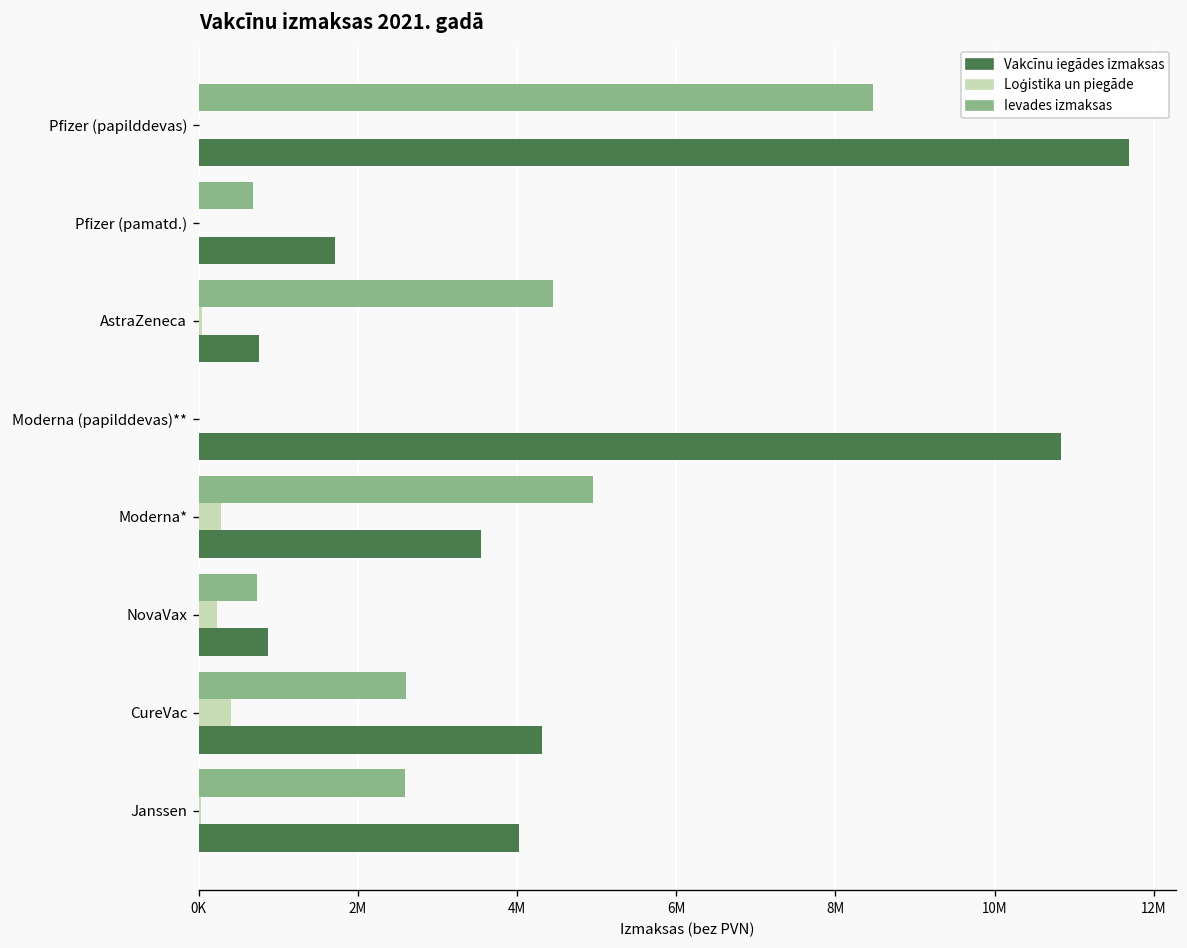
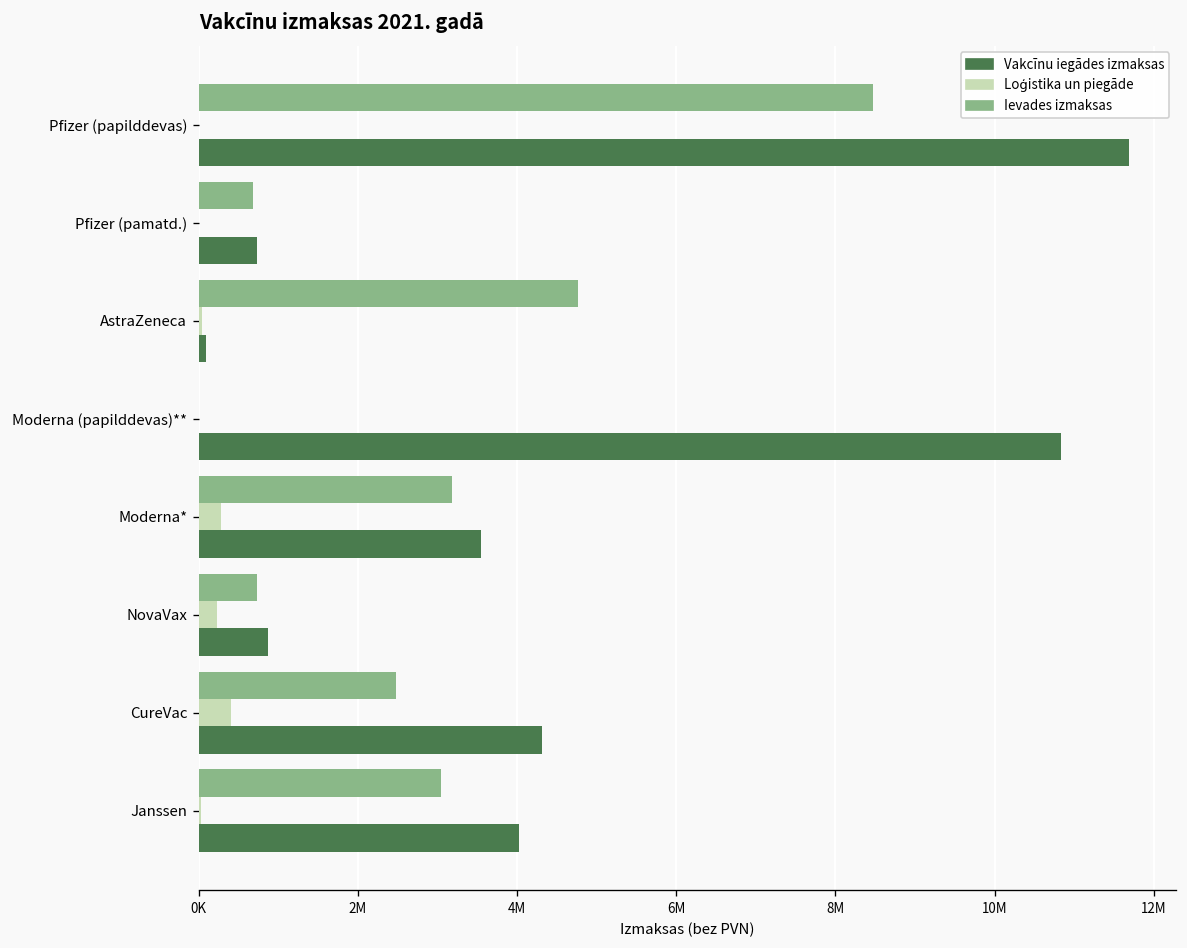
Vakcīnu iegādes izmaksas, Pfizer (pamatd.): 1700000 -> 700000
Ievades izmaksas, AstraZeneca: 4400000 -> 4800000
Vakcīnu iegādes izmaksas, AstraZeneca: 800000 -> 100000
Ievades izmaksas, Moderna*: 5000000 -> 3200000
Ievades izmaksas, CureVac: 2600000 -> 2500000
Ievades izmaksas, Janssen: 2600000 -> 3000000
